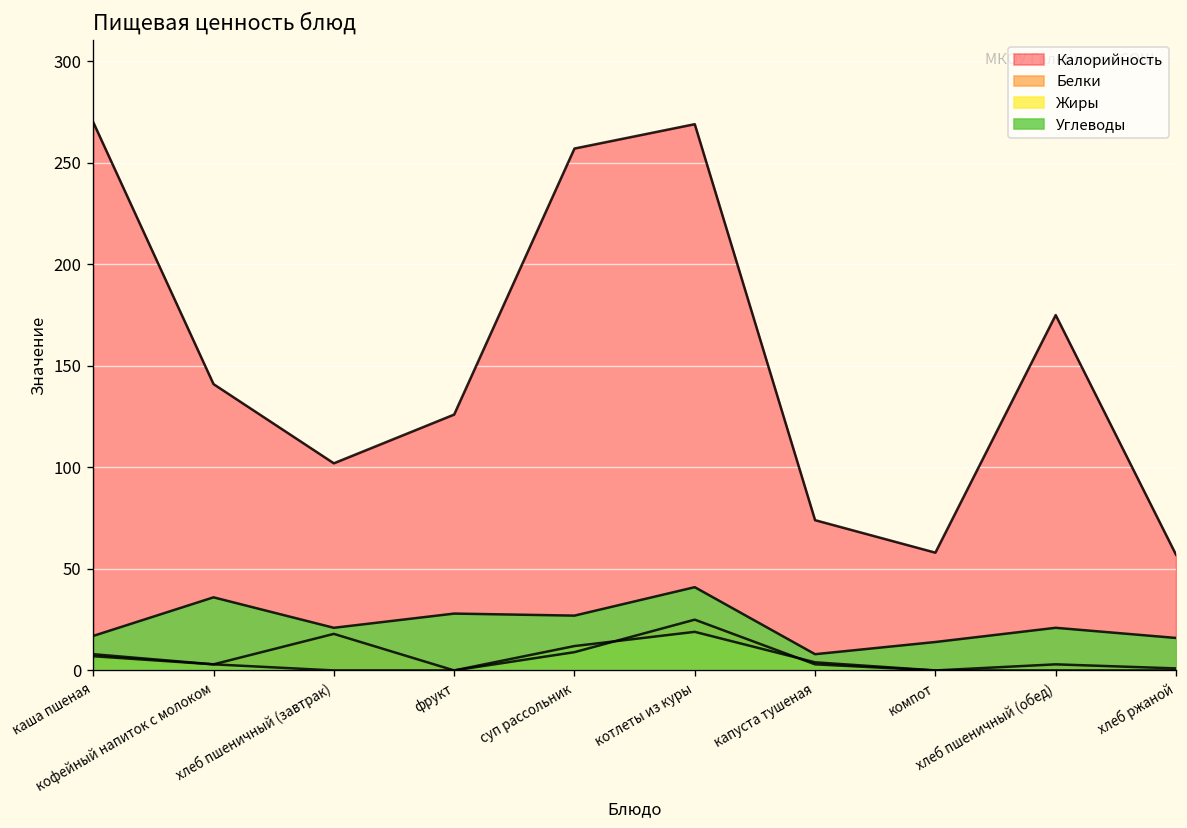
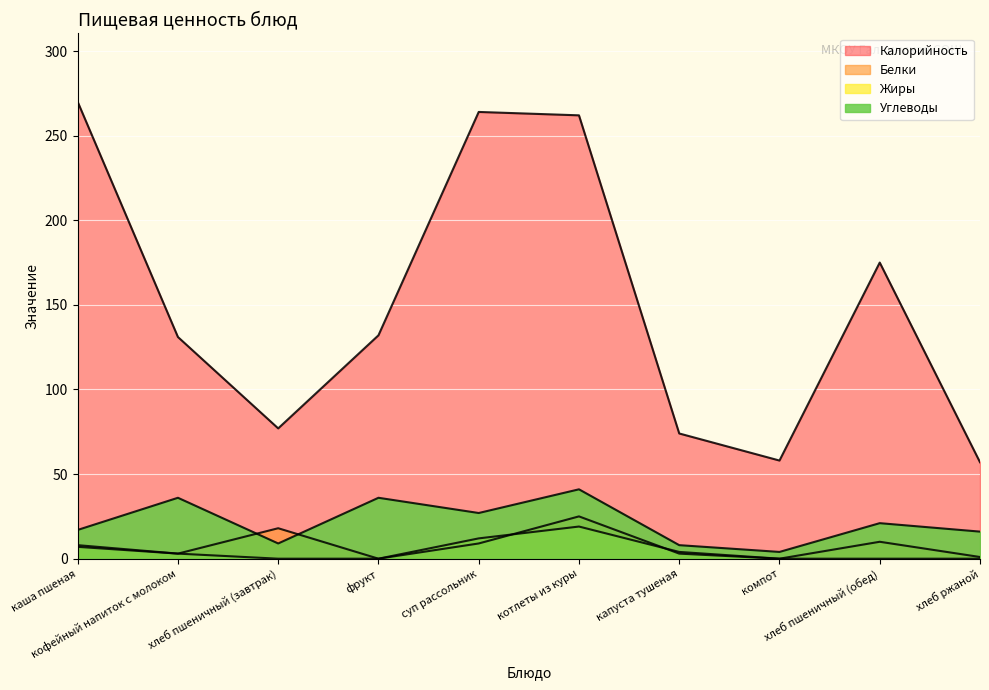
Калорийность, кофейный напиток с молоком: 141 -> 131
Калорийность, хлеб пшеничный (завтрак): 102 -> 77
Углеводы, хлеб пшеничный (завтрак): 21 -> 9
Калорийность, фрукт: 126 -> 132
Углеводы, фрукт: 28 -> 36
Калорийность, суп рассольник: 257 -> 264
Калорийность, котлеты из куры: 269 -> 262
Углеводы, компот: 14 -> 4
Белки, хлеб пшеничный (обед): 3 -> 10
